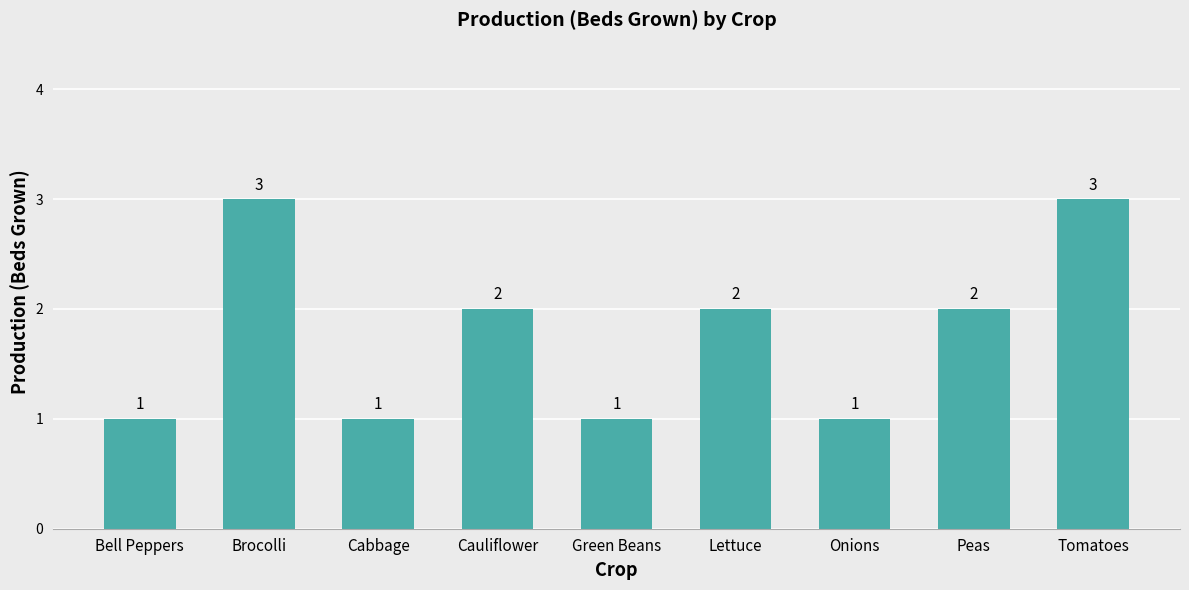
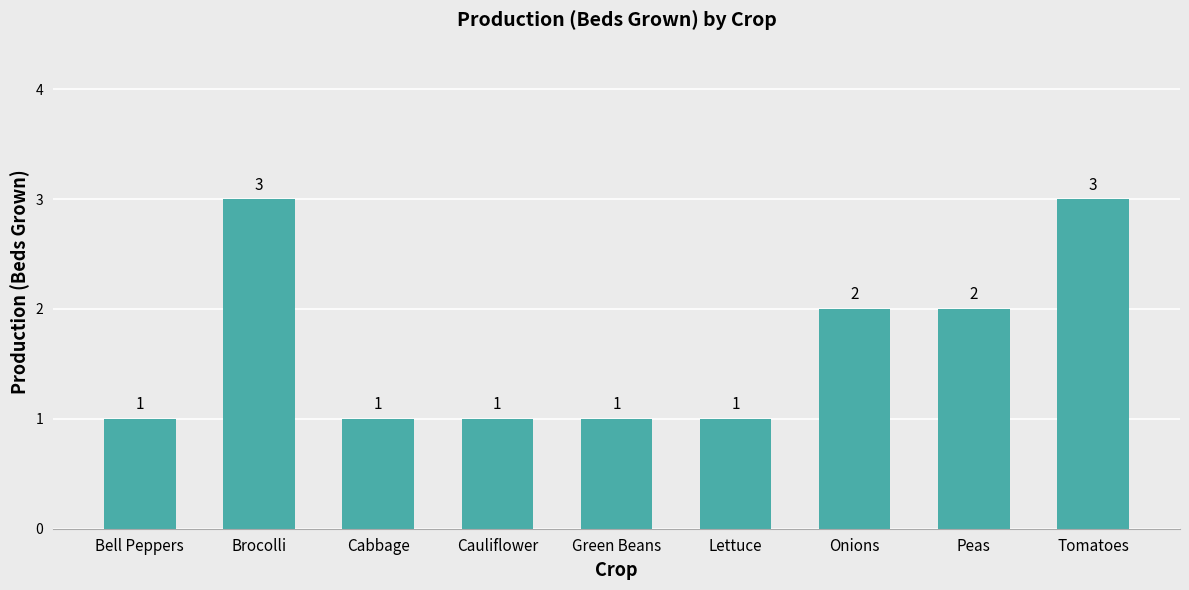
Cauliflower: 2 -> 1
Lettuce: 2 -> 1
Onions: 1 -> 2
